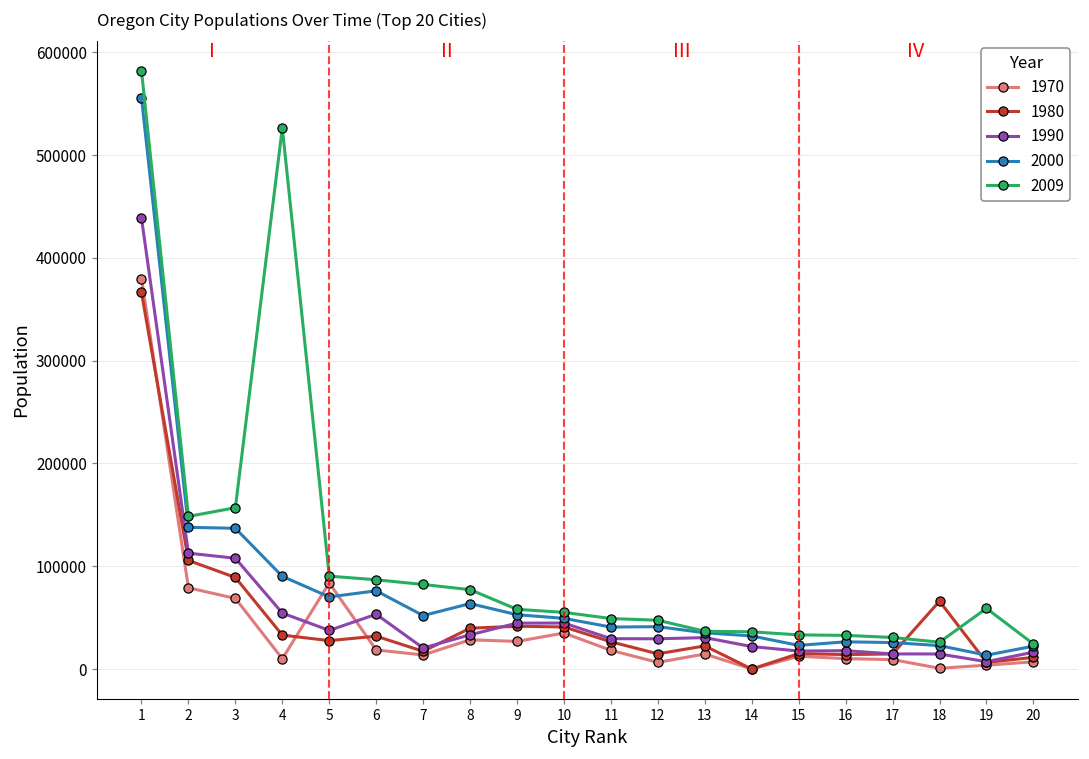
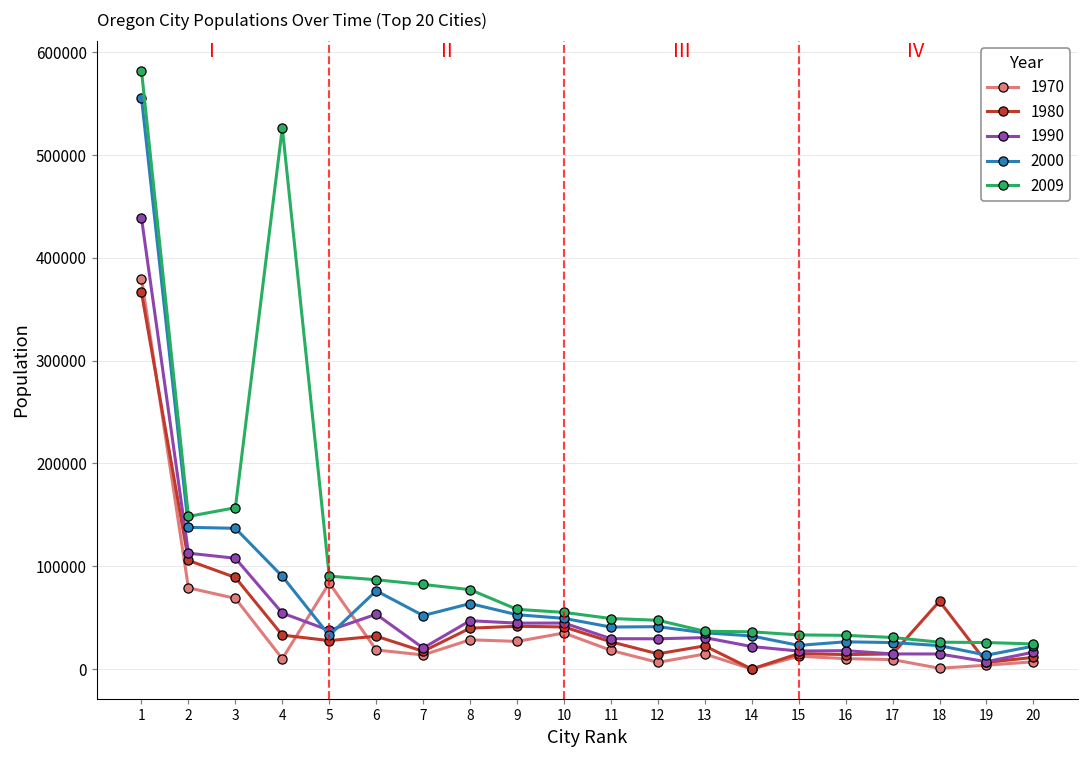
2000, 5: 70000 -> 30000
1990, 8: 30000 -> 50000
2009, 19: 60000 -> 30000
